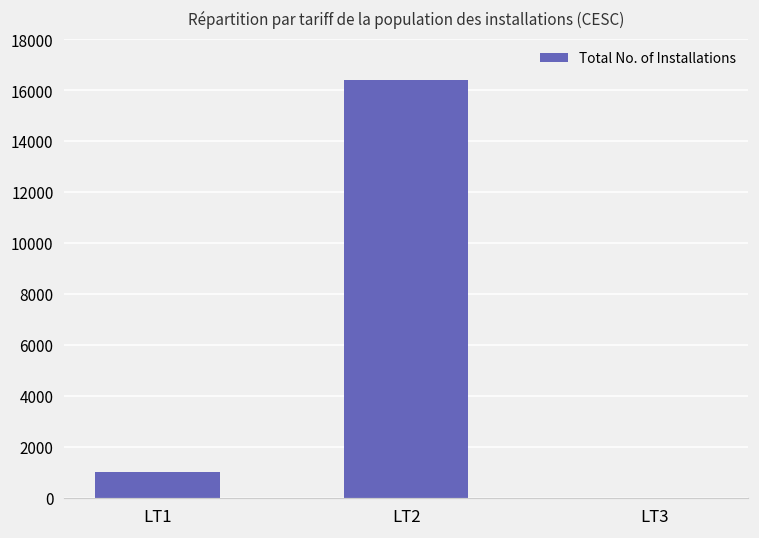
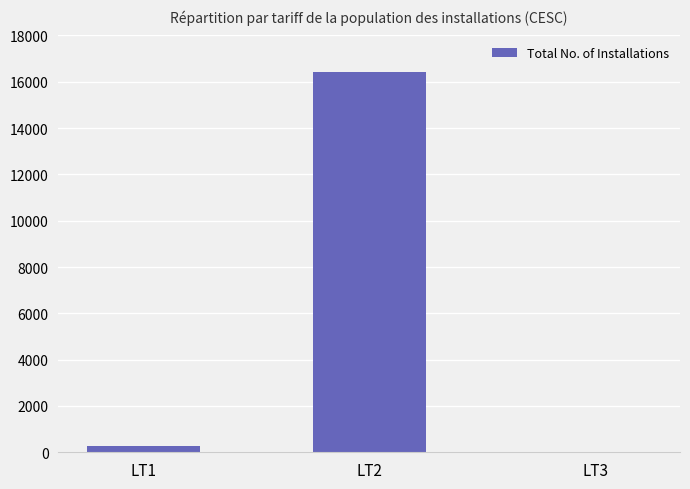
LT1: 1000 -> 300
